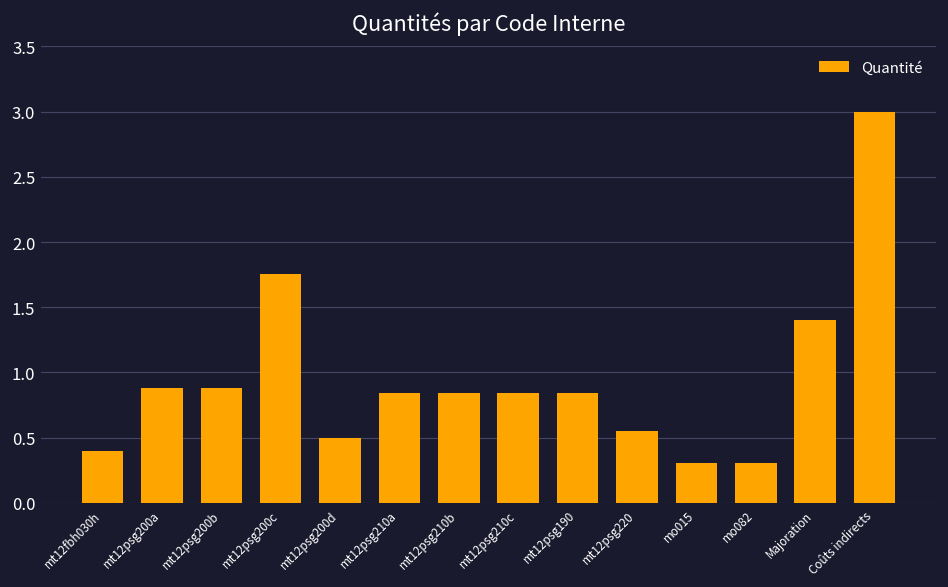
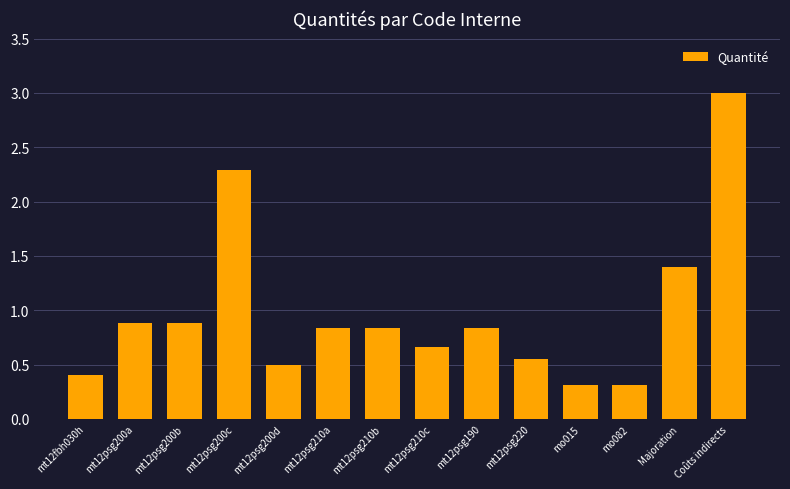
mt12psg200c: 1.75 -> 2.29
mt12psg210c: 0.84 -> 0.66
